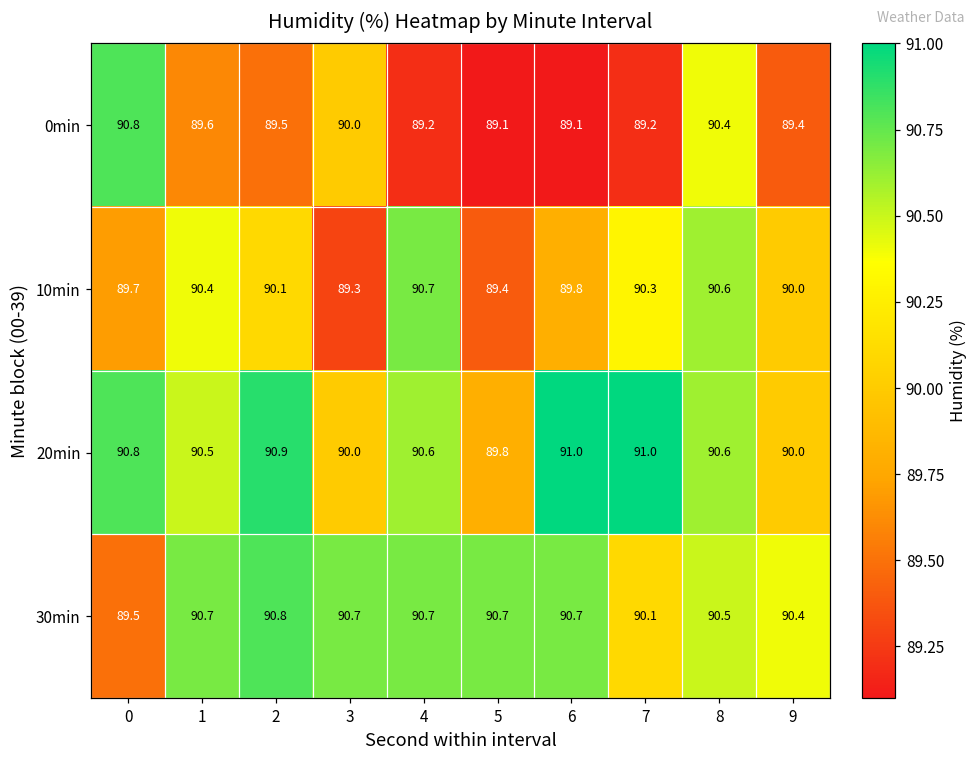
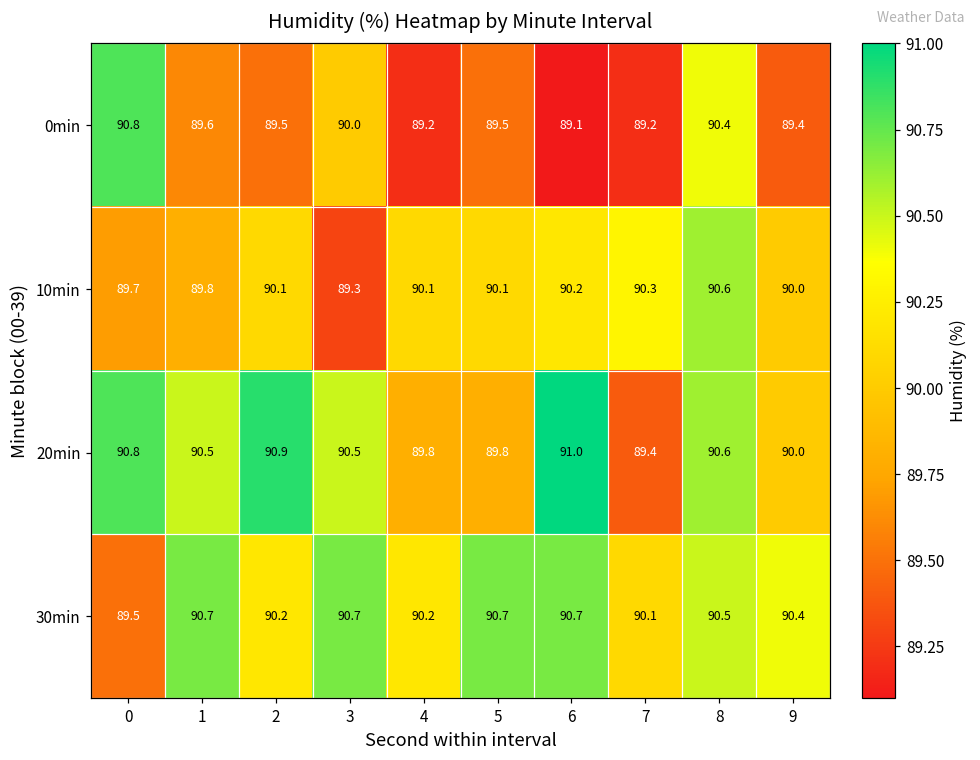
0min, 5: 89.1 -> 89.5
10min, 1: 90.4 -> 89.8
10min, 4: 90.7 -> 90.1
10min, 5: 89.4 -> 90.1
10min, 6: 89.8 -> 90.2
20min, 3: 90.0 -> 90.5
20min, 4: 90.6 -> 89.8
20min, 7: 91.0 -> 89.4
30min, 2: 90.8 -> 90.2
30min, 4: 90.7 -> 90.2
